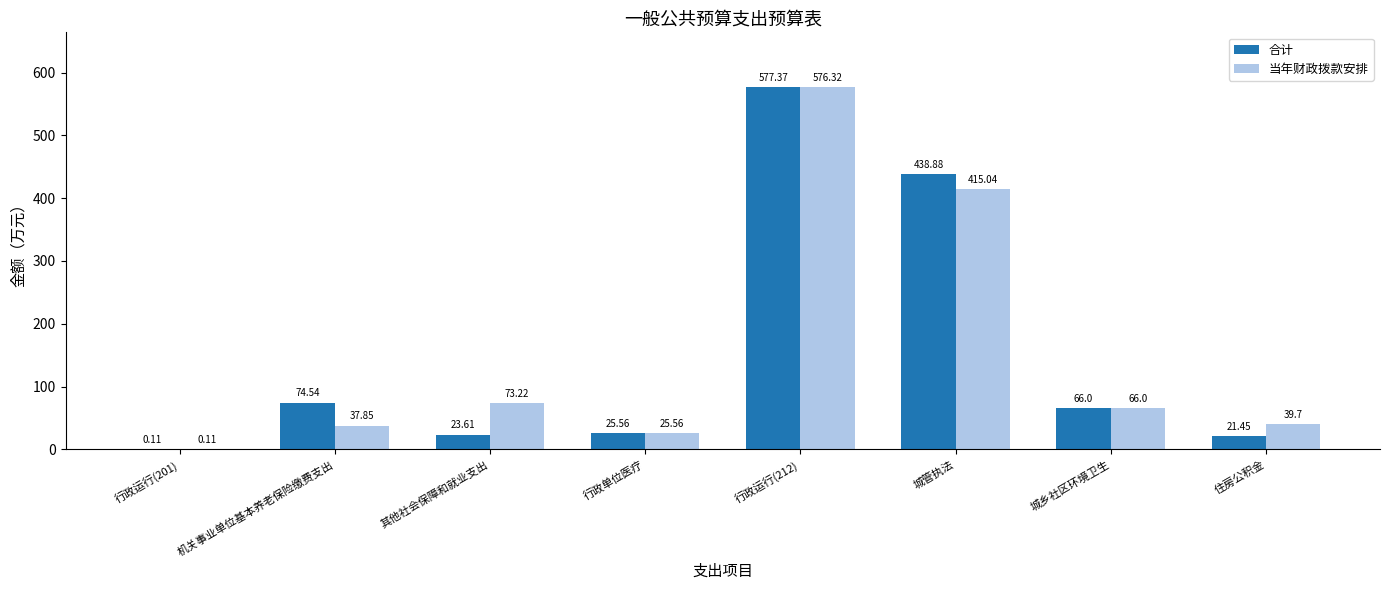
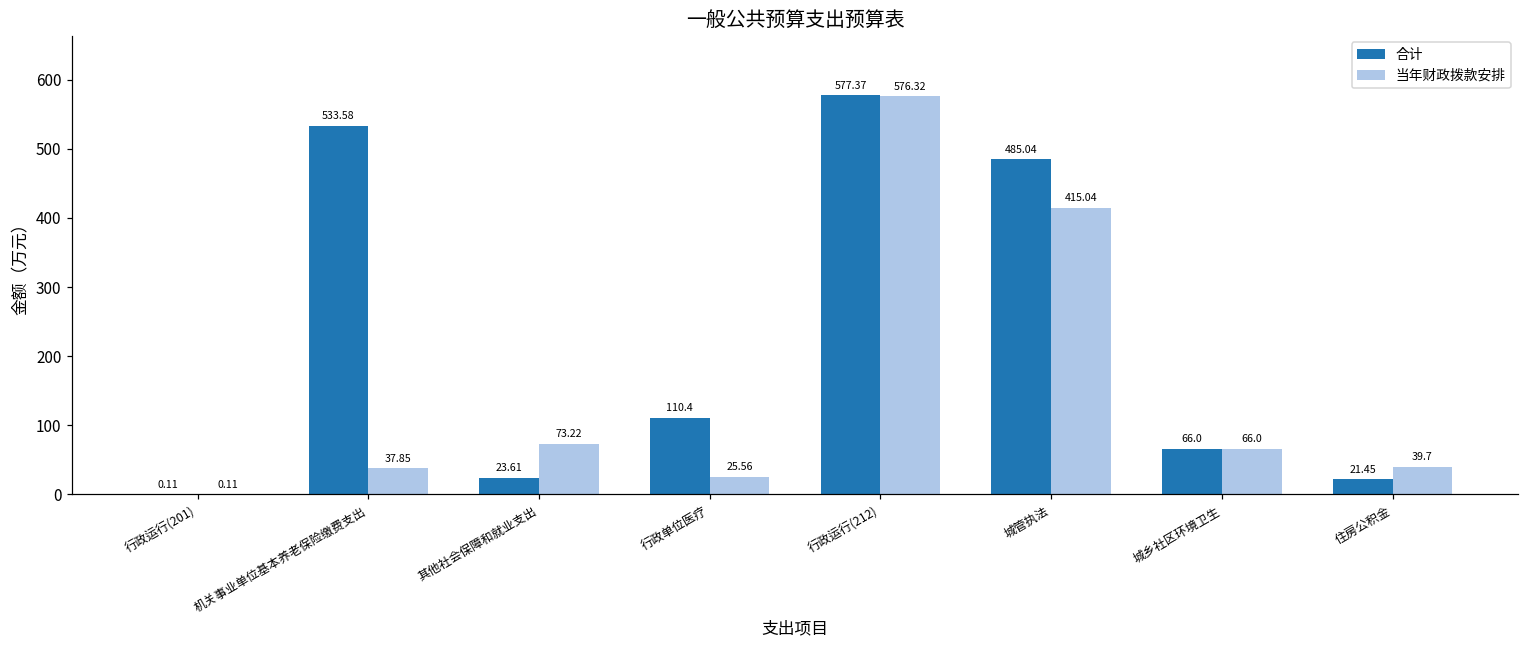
合计, 机关事业单位基本养老保险缴费支出: 74.54 -> 533.58
合计, 行政单位医疗: 25.56 -> 110.4
合计, 城管执法: 438.88 -> 485.04
